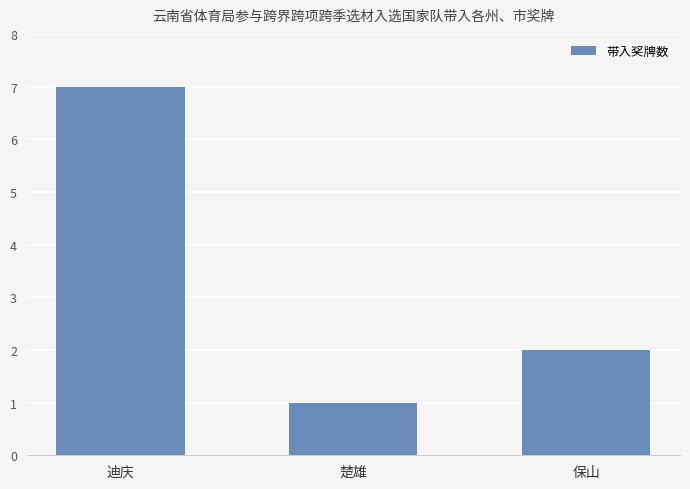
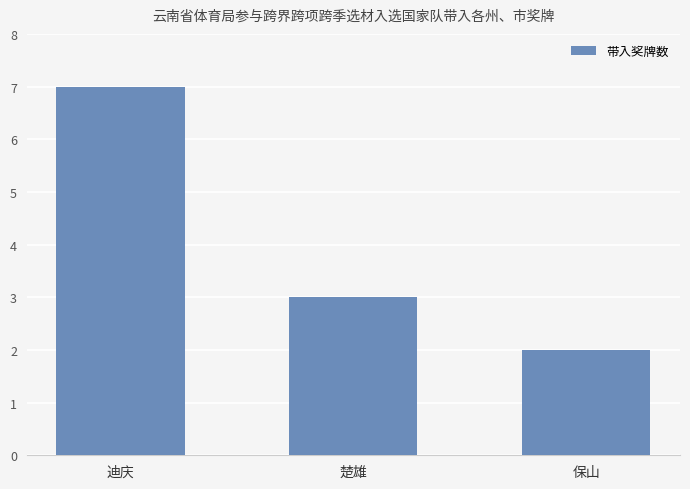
楚雄: 1 -> 3
